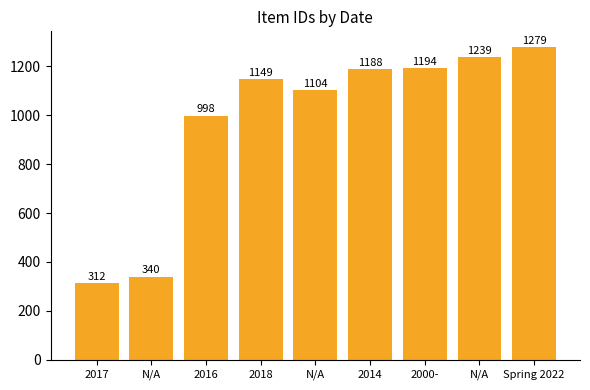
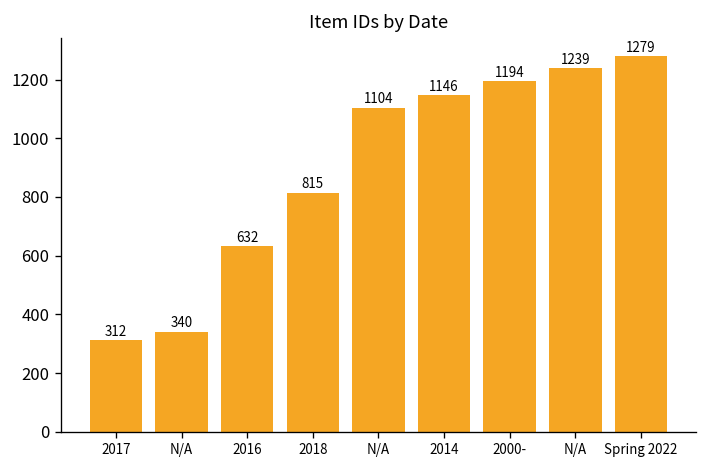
2016: 998 -> 632
2018: 1149 -> 815
2014: 1188 -> 1146
